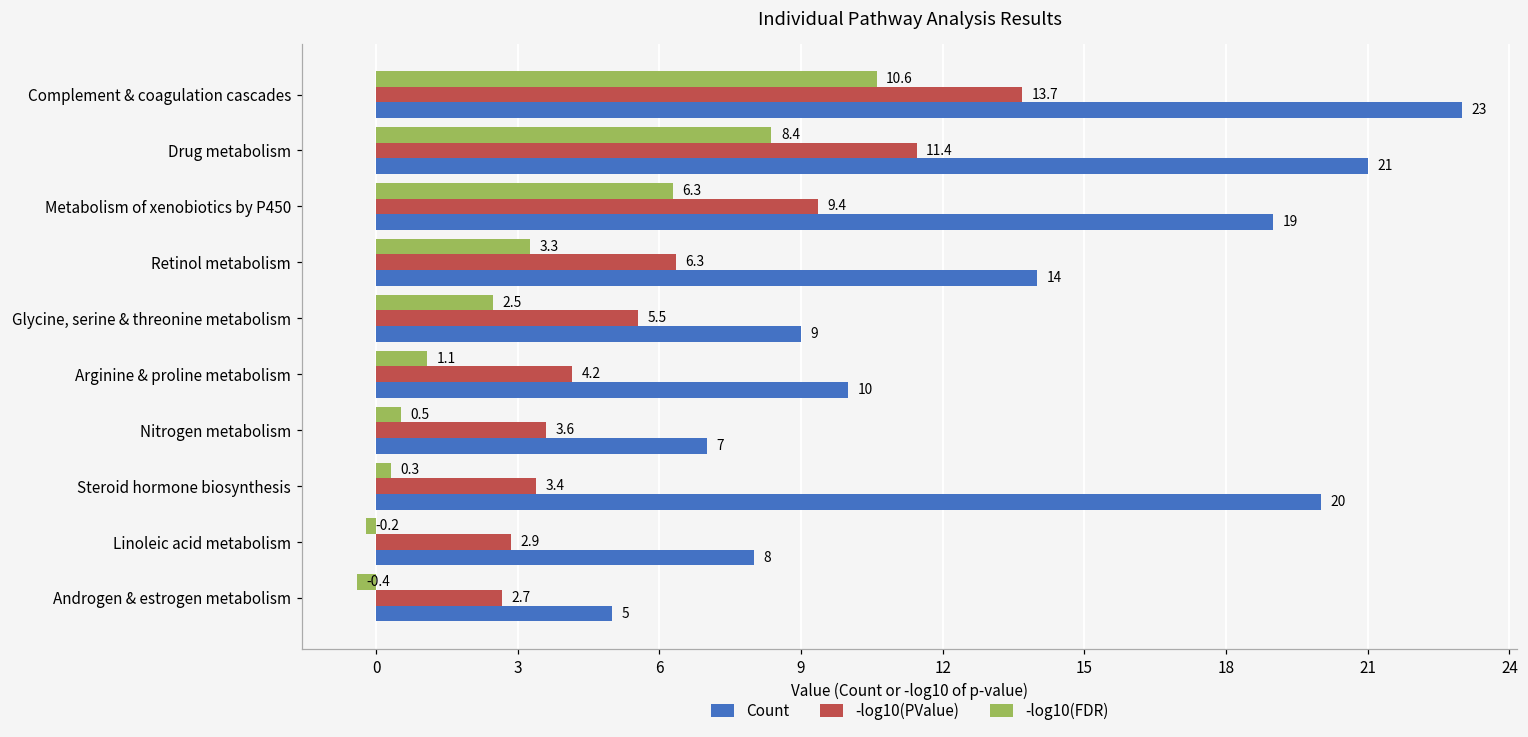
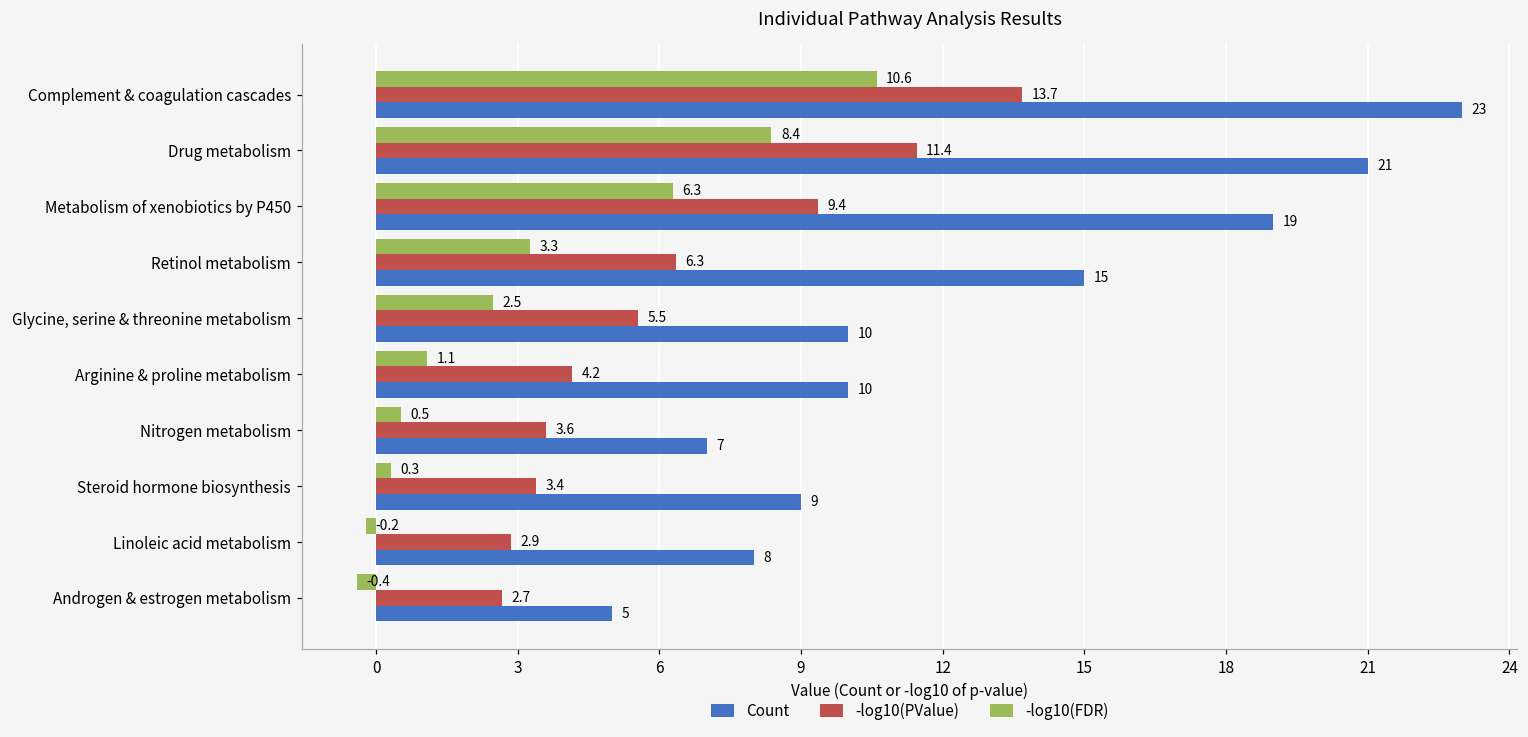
Count, Retinol metabolism: 14 -> 15
Count, Glycine, serine & threonine metabolism: 9 -> 10
Count, Steroid hormone biosynthesis: 20 -> 9
